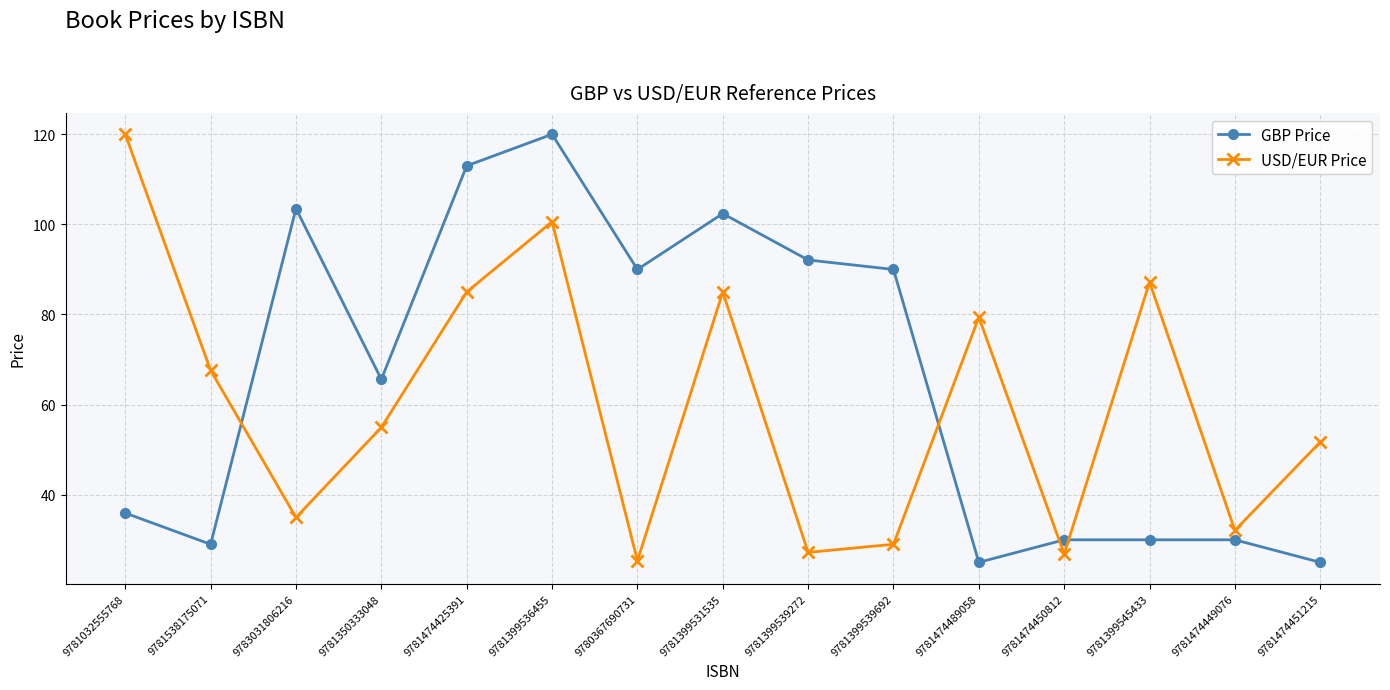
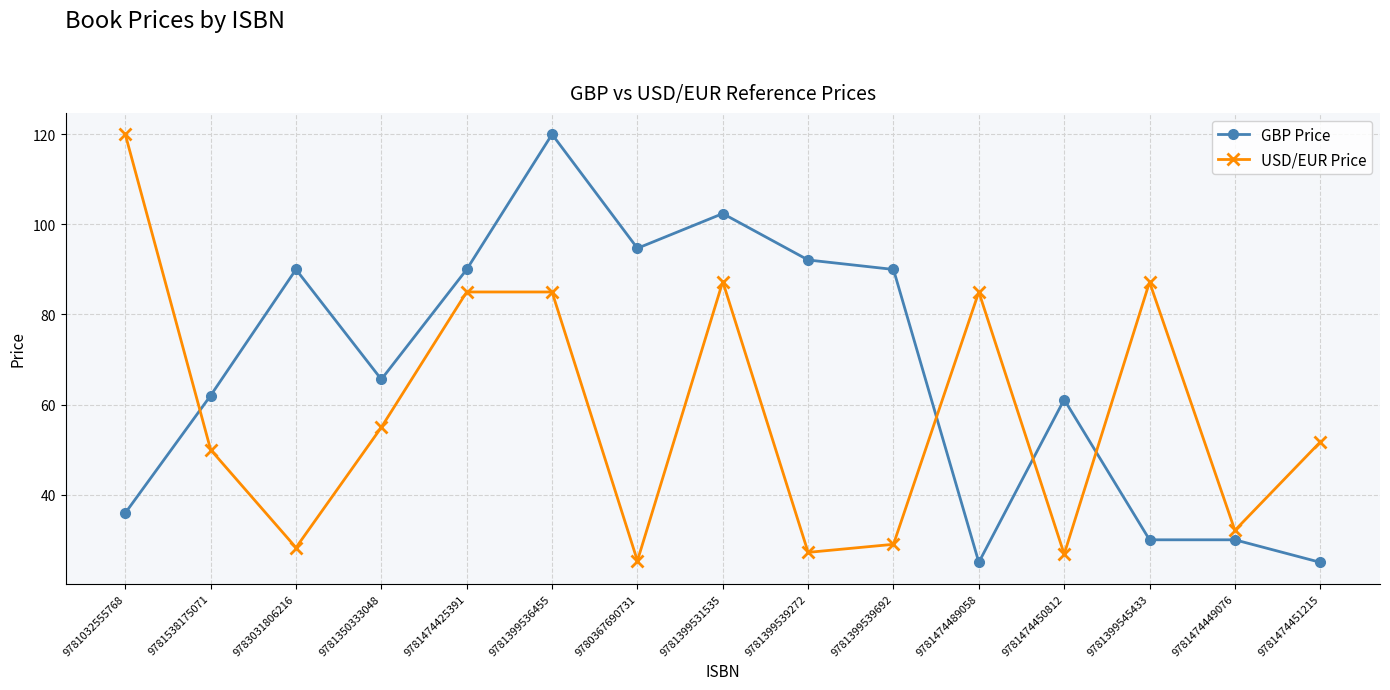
GBP Price, 9781538175071: 29 -> 62
USD/EUR Price, 9781538175071: 68 -> 50
GBP Price, 9783031806216: 104 -> 90
USD/EUR Price, 9783031806216: 35 -> 28
GBP Price, 9781474425391: 113 -> 90
USD/EUR Price, 9781399536455: 101 -> 85
GBP Price, 9780367690731: 90 -> 95
USD/EUR Price, 9781399531535: 85 -> 87
USD/EUR Price, 9781474489058: 79 -> 85
GBP Price, 9781474450812: 30 -> 61
